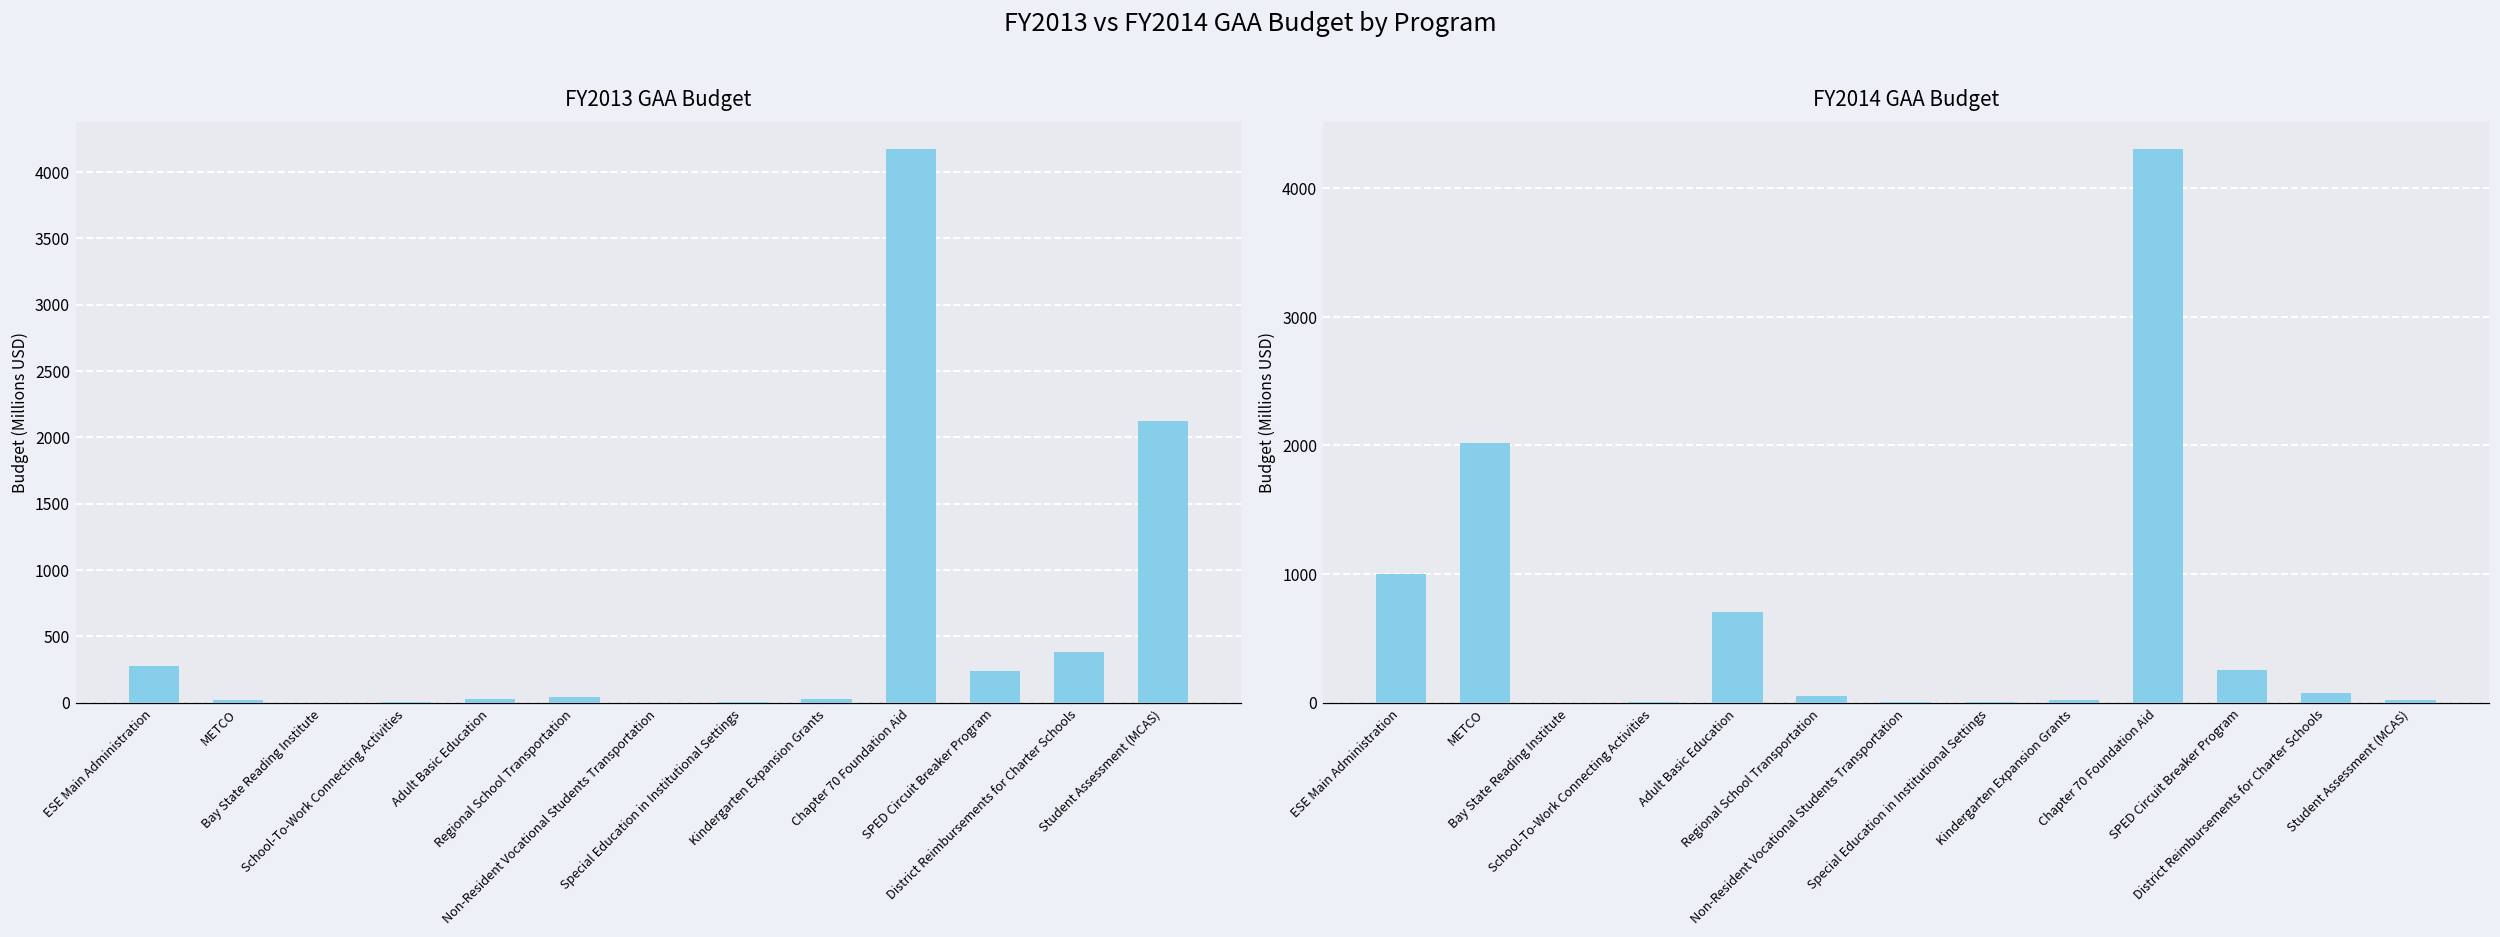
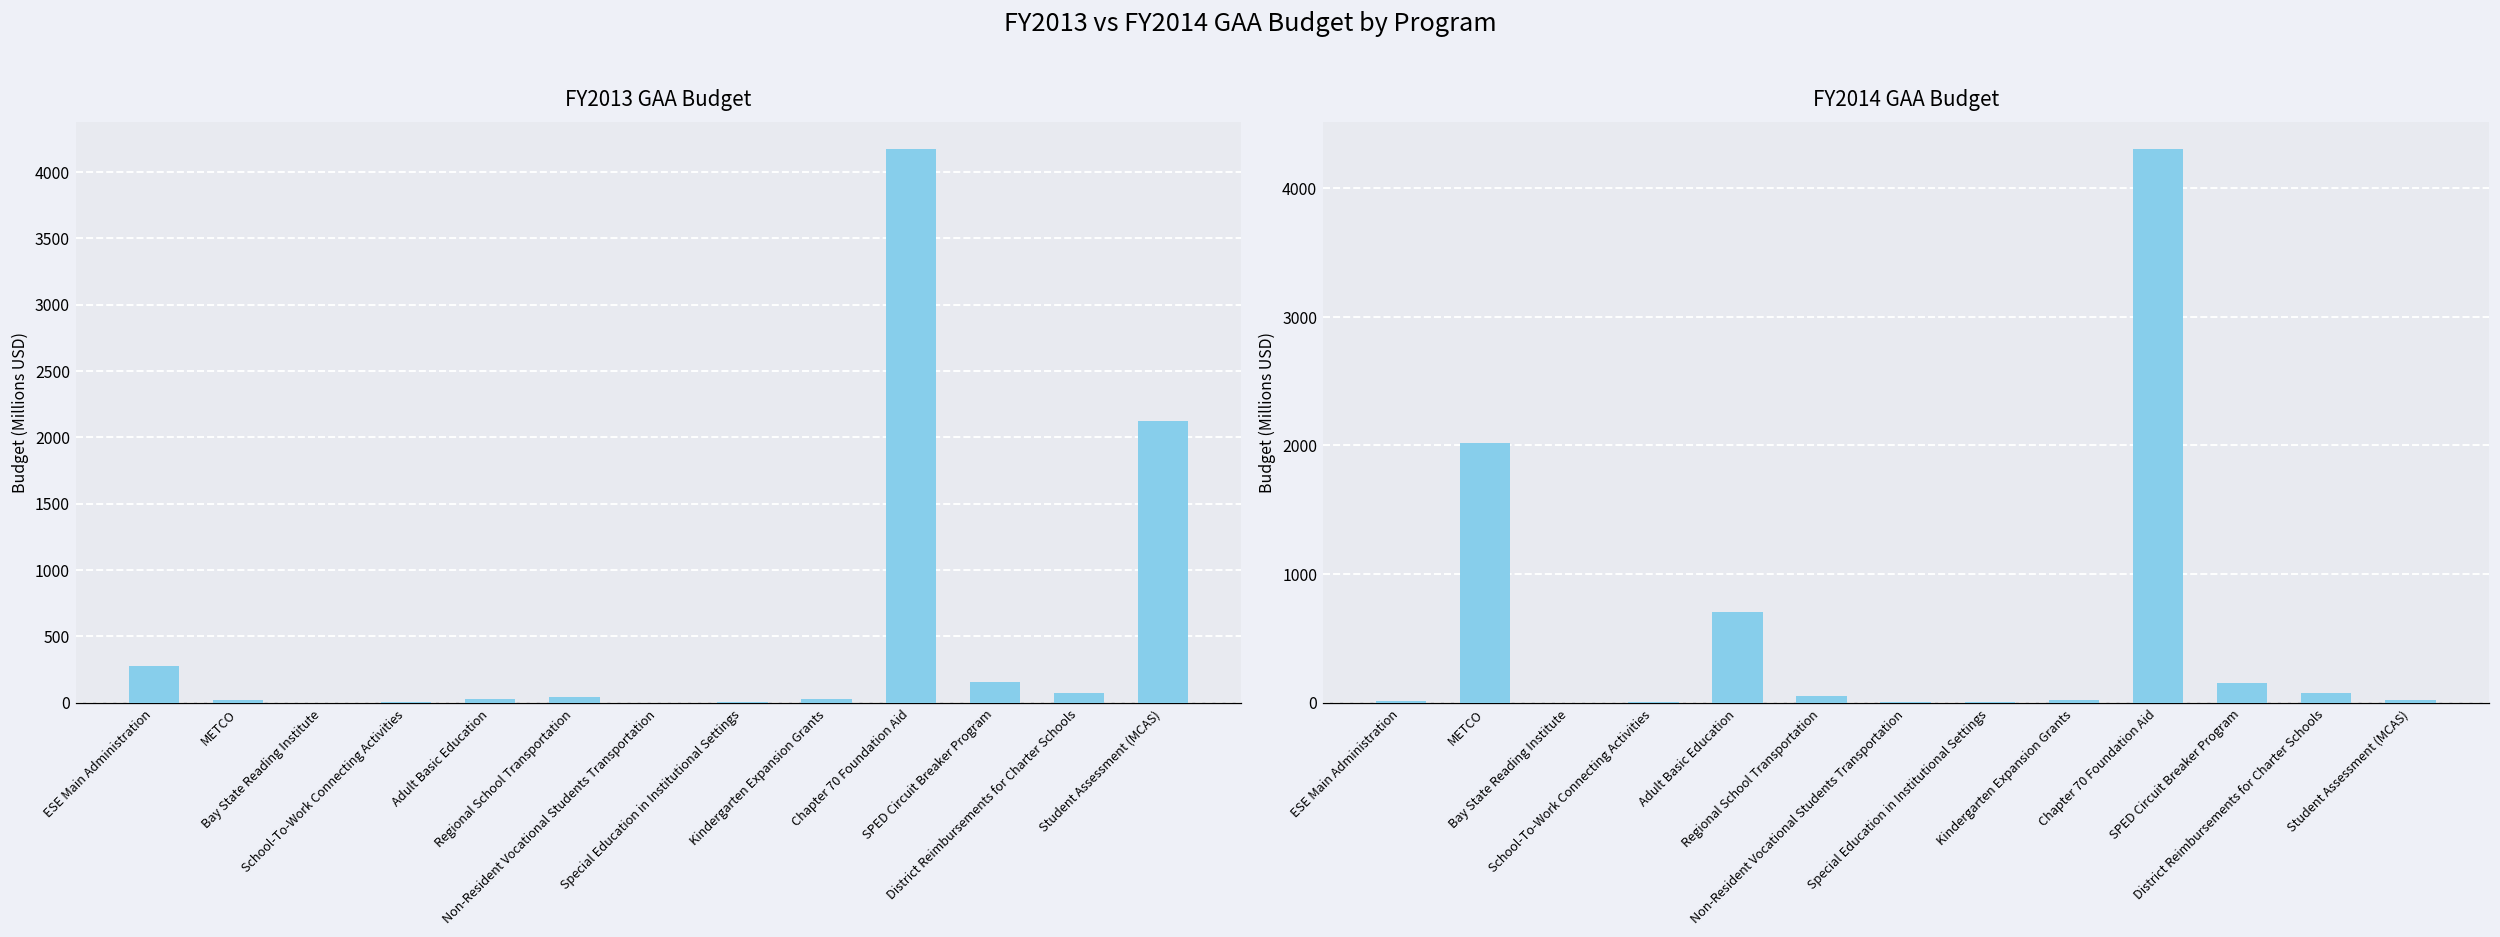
FY2013 GAA Budget, SPED Circuit Breaker Program: 240 -> 150
FY2013 GAA Budget, District Reimbursements for Charter Schools: 380 -> 70
FY2014 GAA Budget, ESE Main Administration: 1000 -> 10
FY2014 GAA Budget, SPED Circuit Breaker Program: 250 -> 160
